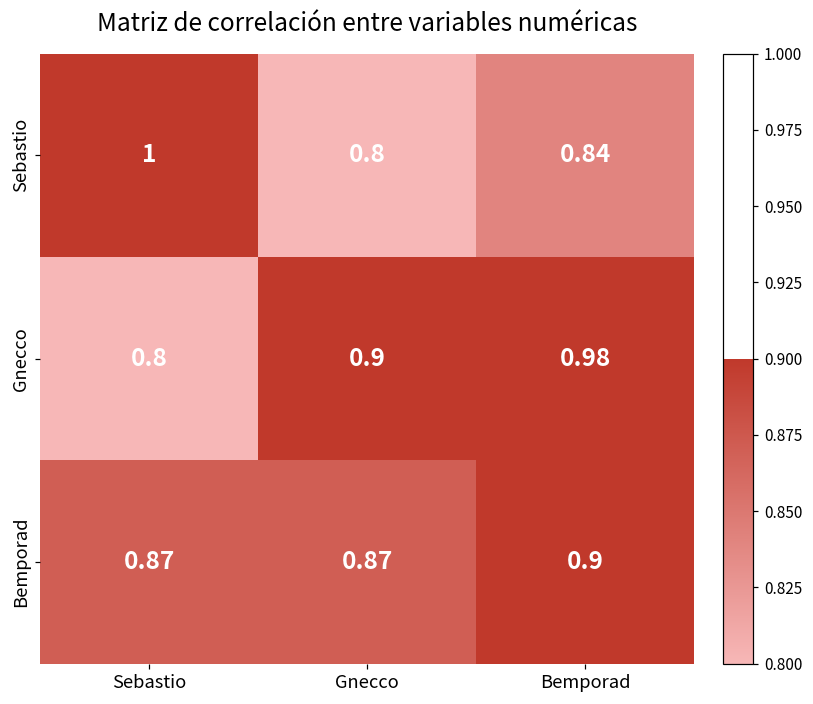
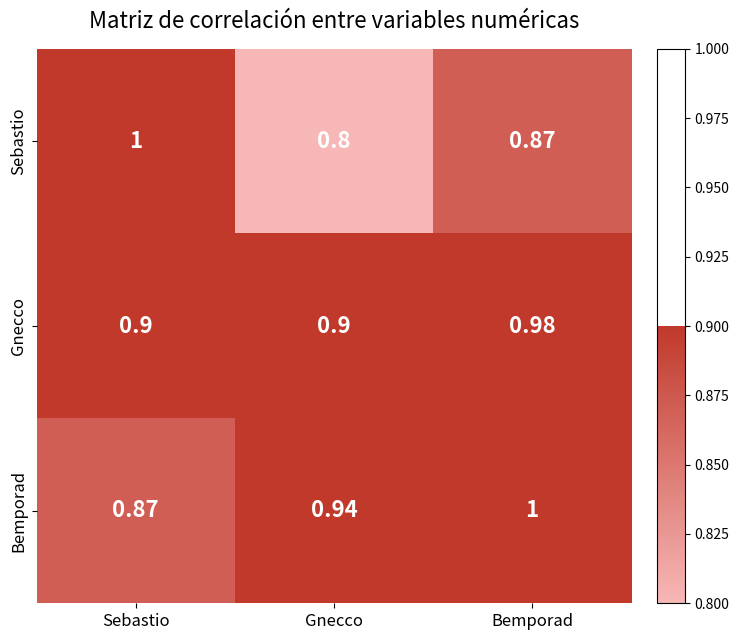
Sebastio, Bemporad: 0.84 -> 0.87
Gnecco, Sebastio: 0.8 -> 0.9
Bemporad, Gnecco: 0.87 -> 0.94
Bemporad, Bemporad: 0.9 -> 1
